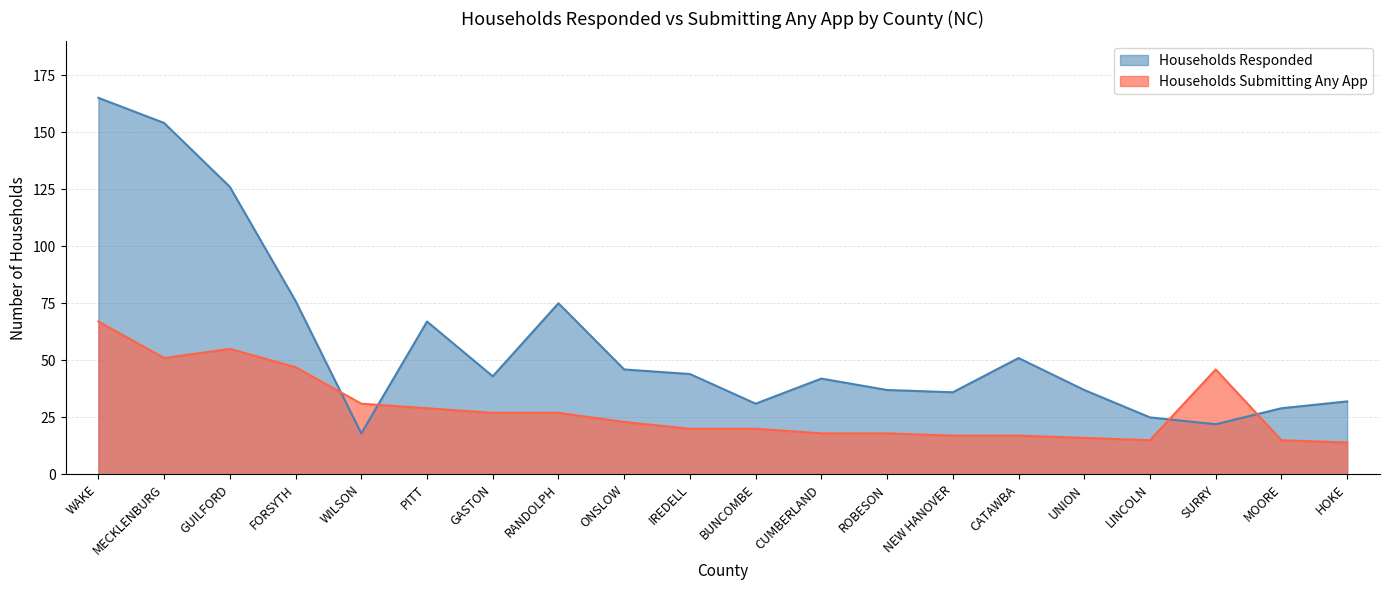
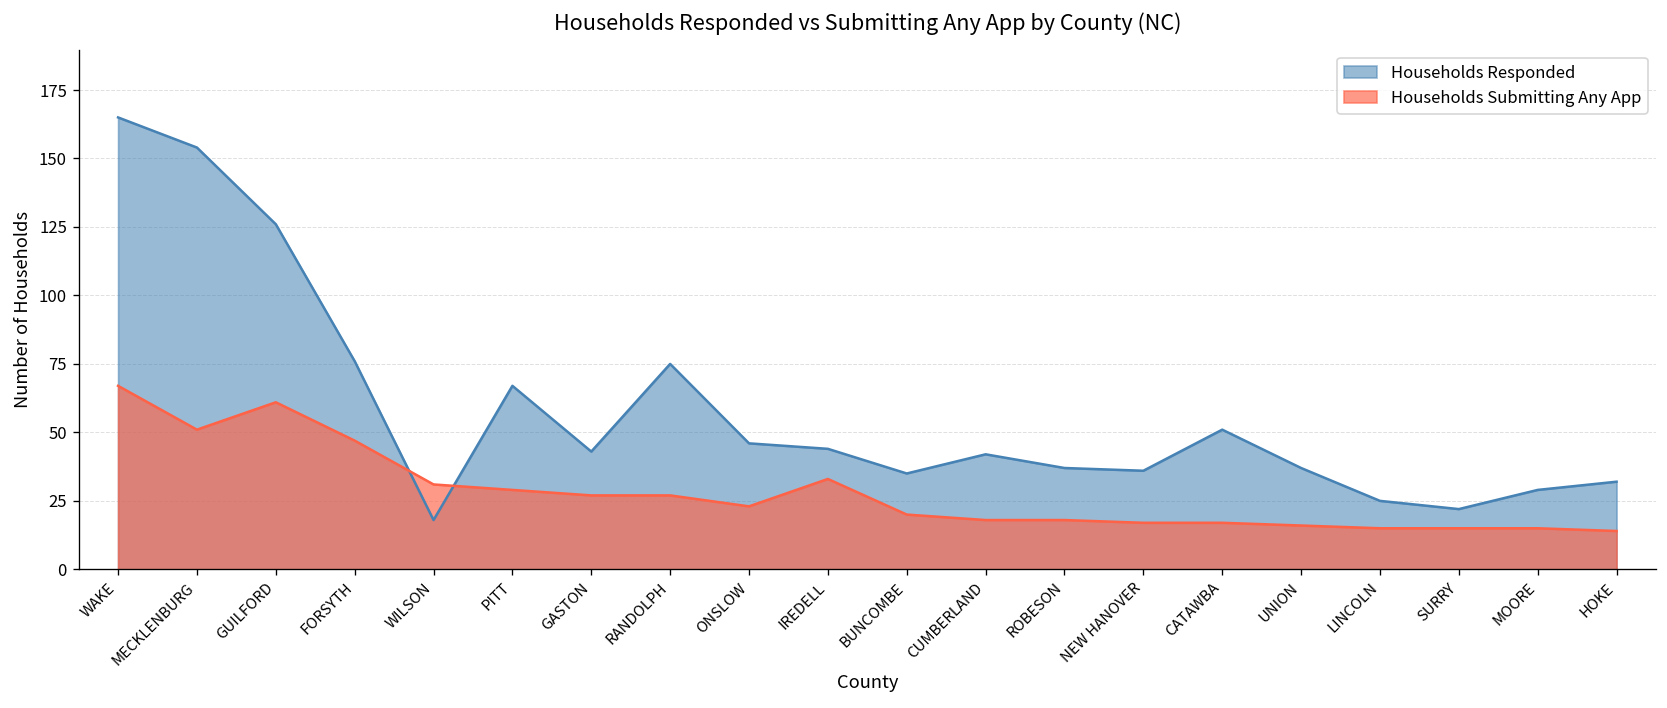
Households Submitting Any App, GUILFORD: 55 -> 61
Households Submitting Any App, IREDELL: 20 -> 33
Households Responded, BUNCOMBE: 31 -> 35
Households Submitting Any App, SURRY: 46 -> 15
